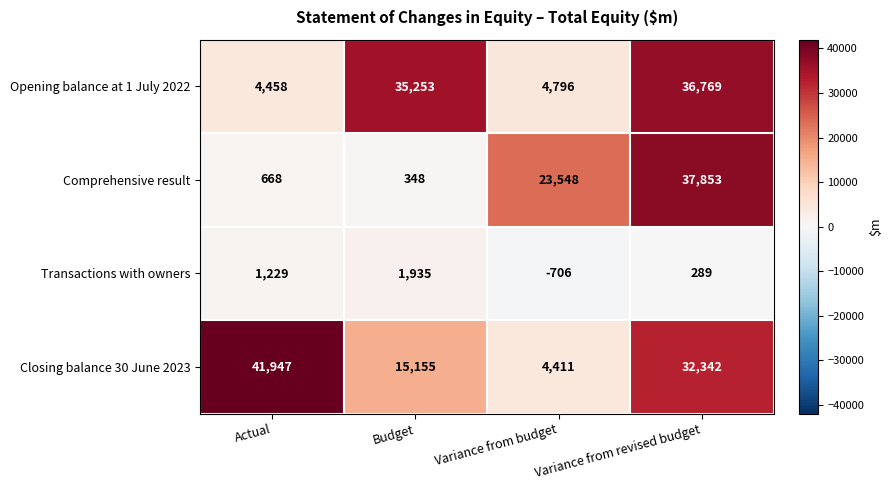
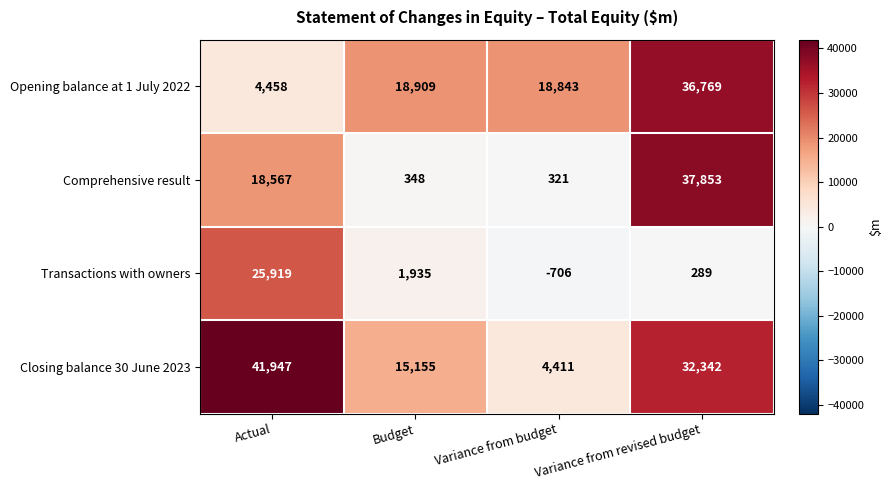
Opening balance at 1 July 2022, Budget: 35,253 -> 18,909
Opening balance at 1 July 2022, Variance from budget: 4,796 -> 18,843
Comprehensive result, Actual: 668 -> 18,567
Comprehensive result, Variance from budget: 23,548 -> 321
Transactions with owners, Actual: 1,229 -> 25,919
